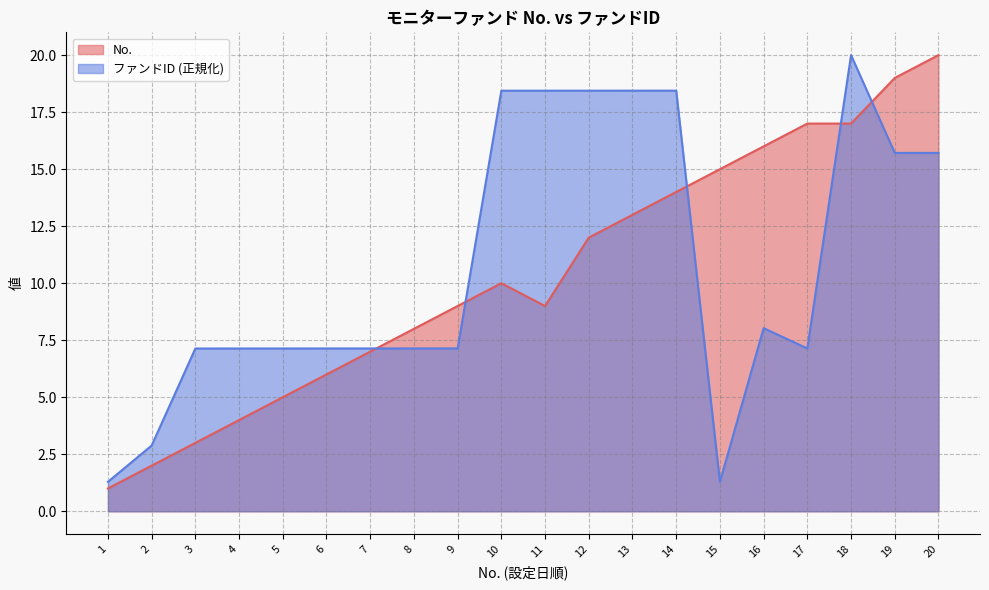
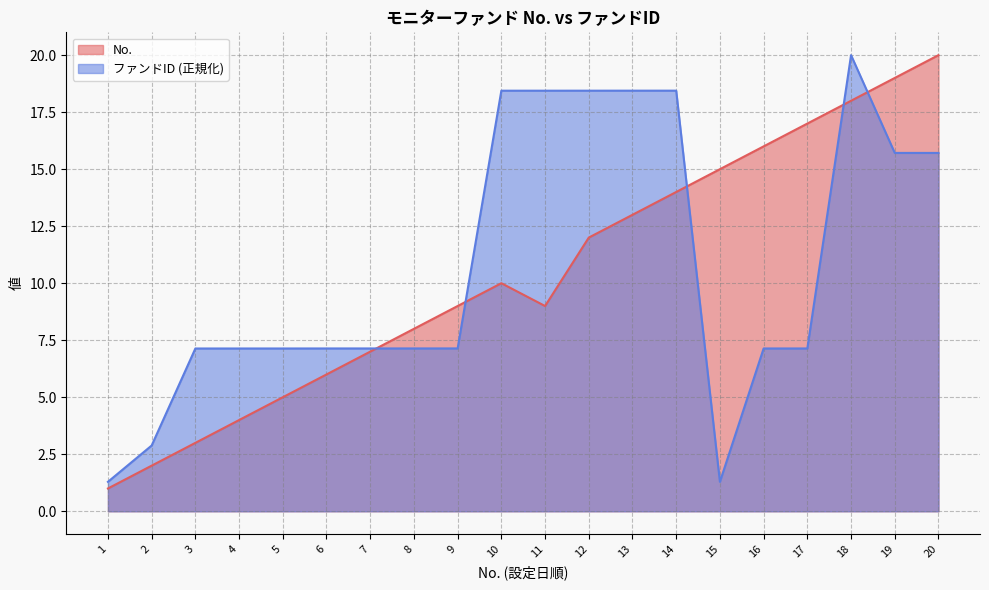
ファンドID (正規化), 16: 8.0 -> 7.1
No., 18: 17 -> 18
